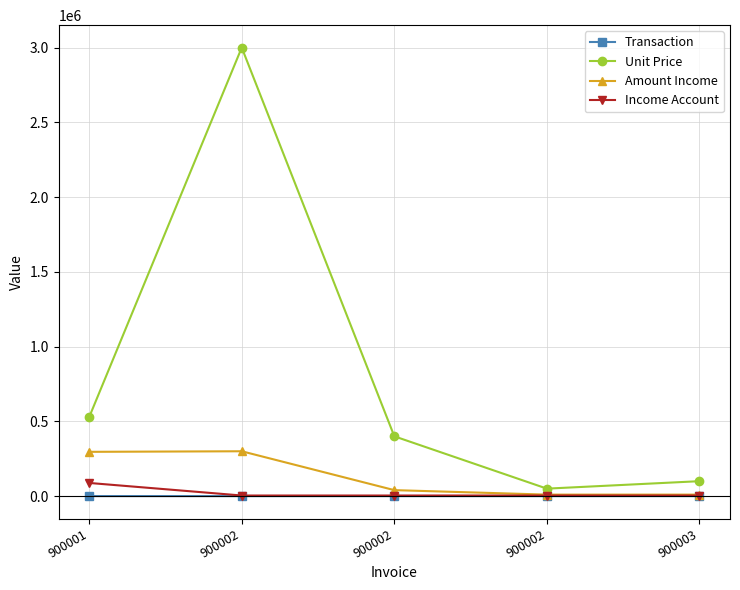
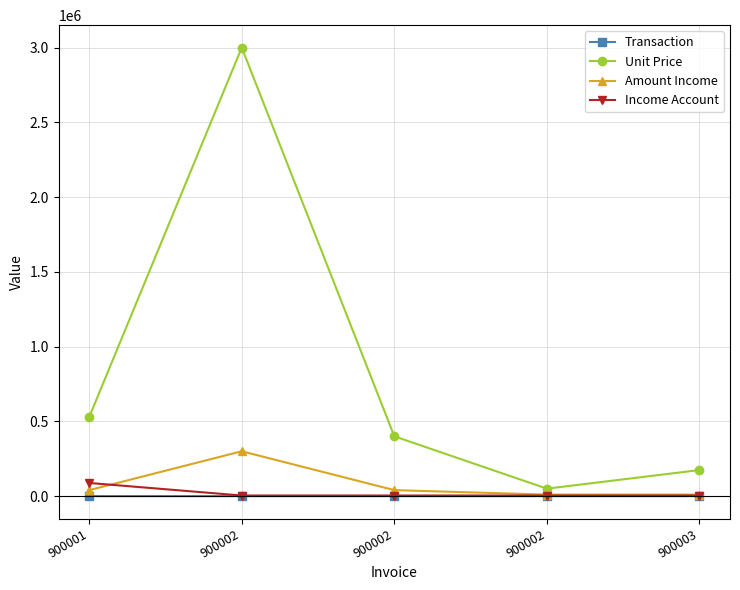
Amount Income, 900001: 300000 -> 40000
Unit Price, 900003: 100000 -> 170000
